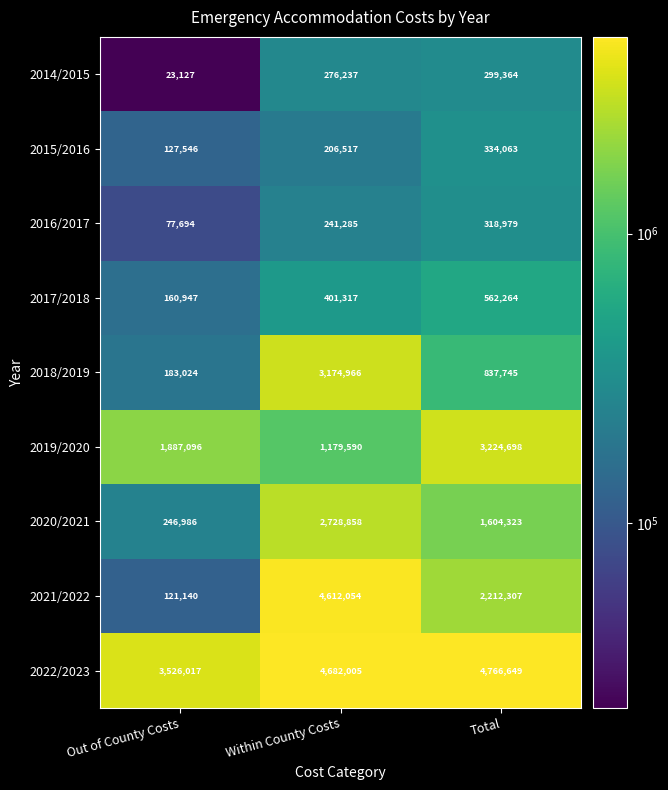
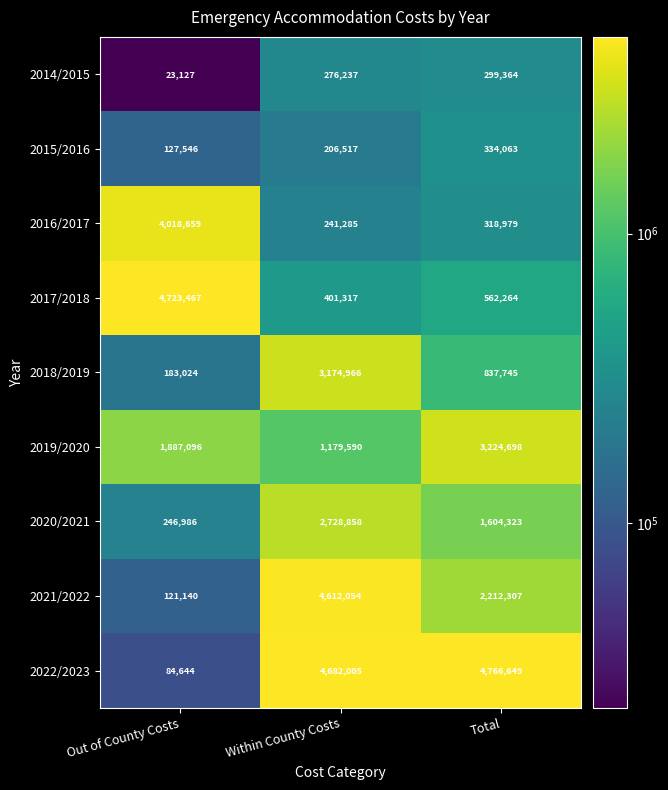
2016/2017, Out of County Costs: 77,694 -> 4,018,659
2017/2018, Out of County Costs: 160,947 -> 4,723,467
2022/2023, Out of County Costs: 3,526,017 -> 84,644
